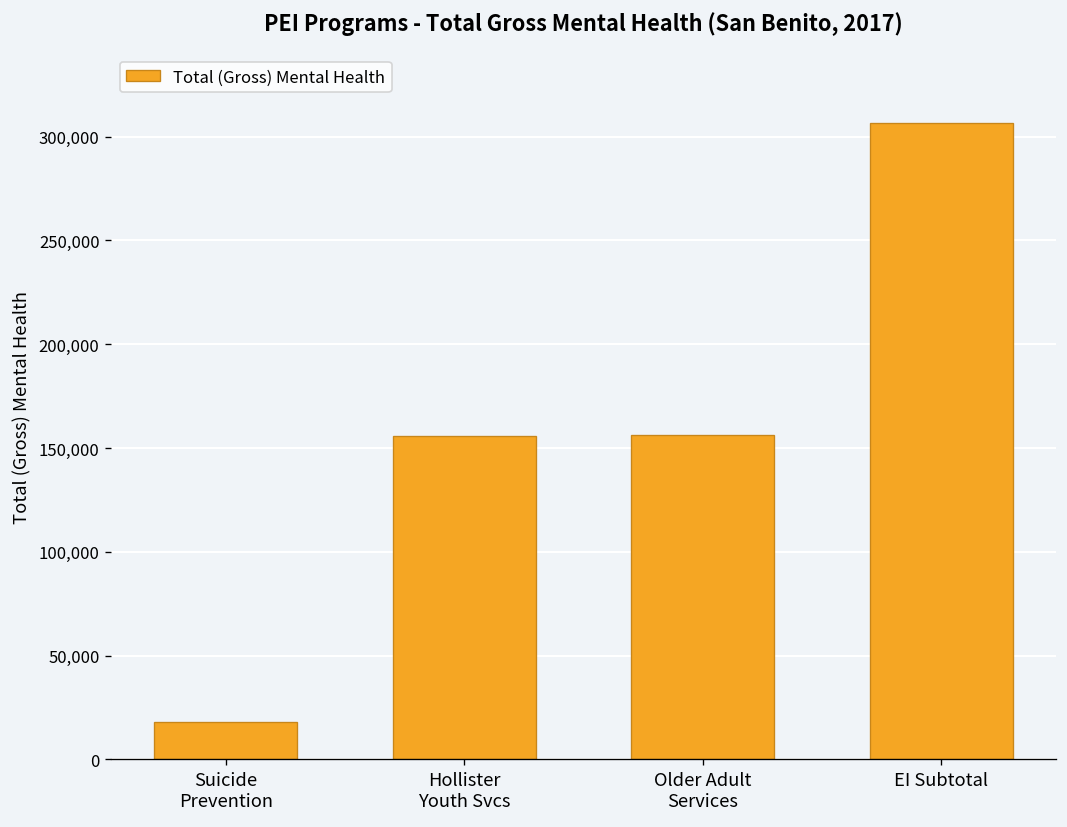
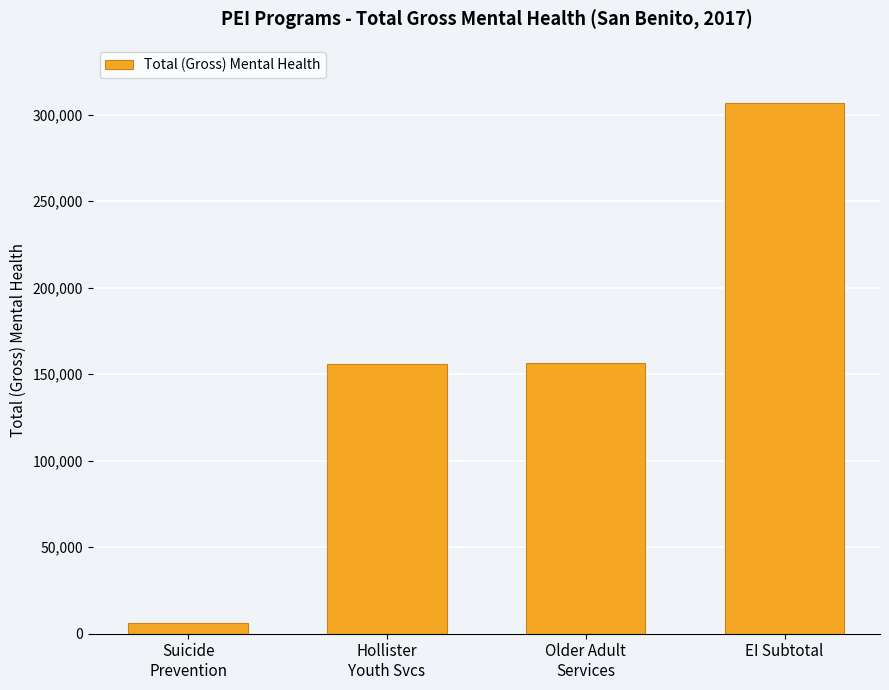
Suicide Prevention: 18,000 -> 6,000
